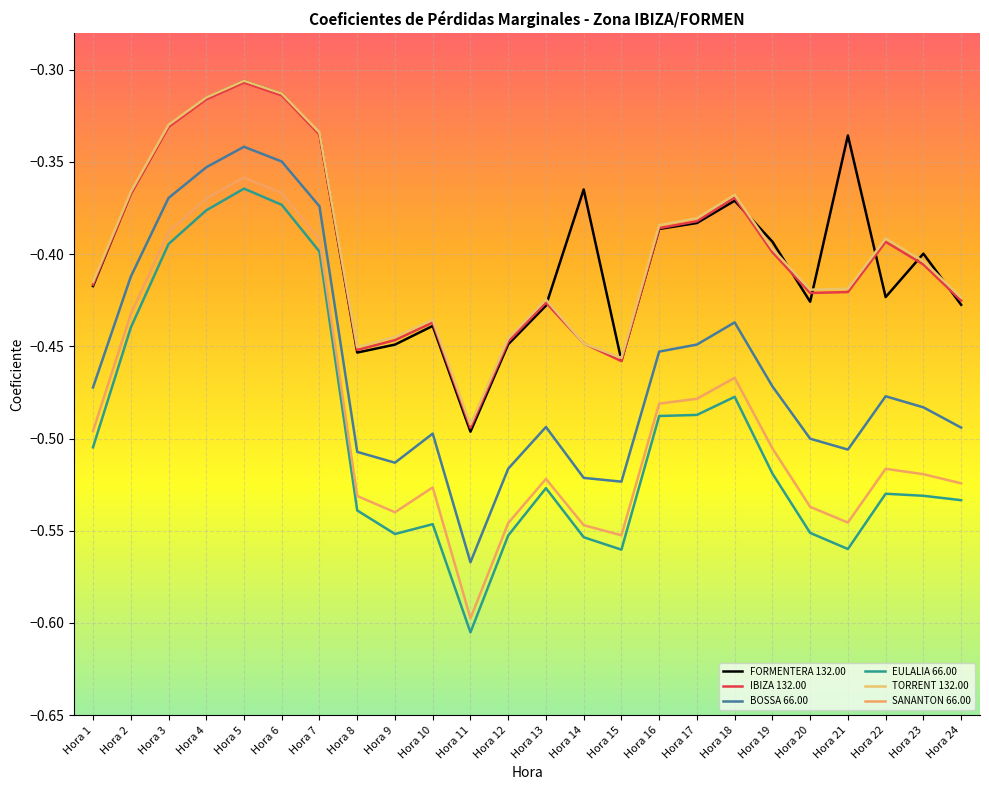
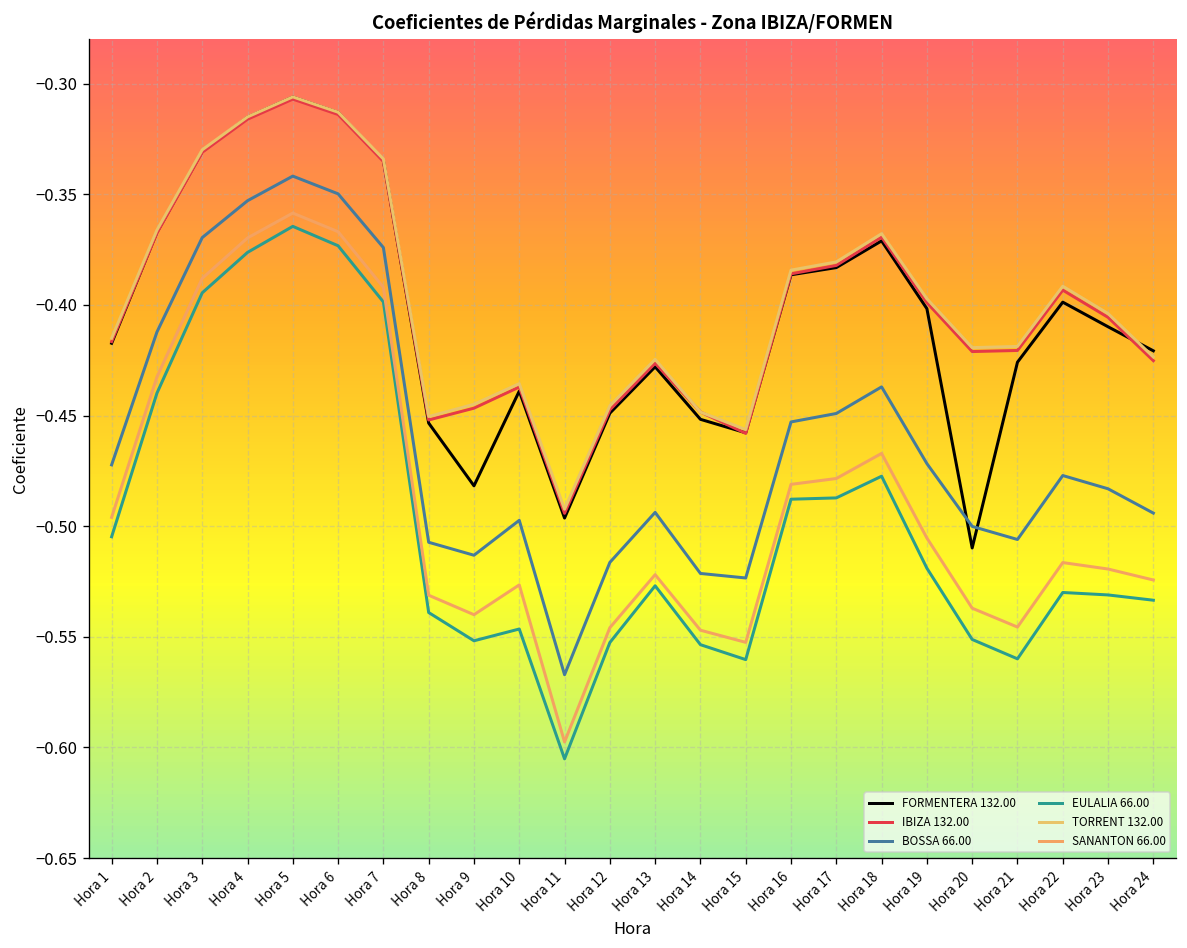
FORMENTERA 132.00, Hora 9: -0.449 -> -0.482
FORMENTERA 132.00, Hora 14: -0.365 -> -0.452
FORMENTERA 132.00, Hora 19: -0.393 -> -0.402
FORMENTERA 132.00, Hora 20: -0.426 -> -0.510
FORMENTERA 132.00, Hora 21: -0.336 -> -0.426
FORMENTERA 132.00, Hora 22: -0.423 -> -0.399
FORMENTERA 132.00, Hora 23: -0.400 -> -0.410
FORMENTERA 132.00, Hora 24: -0.427 -> -0.421
